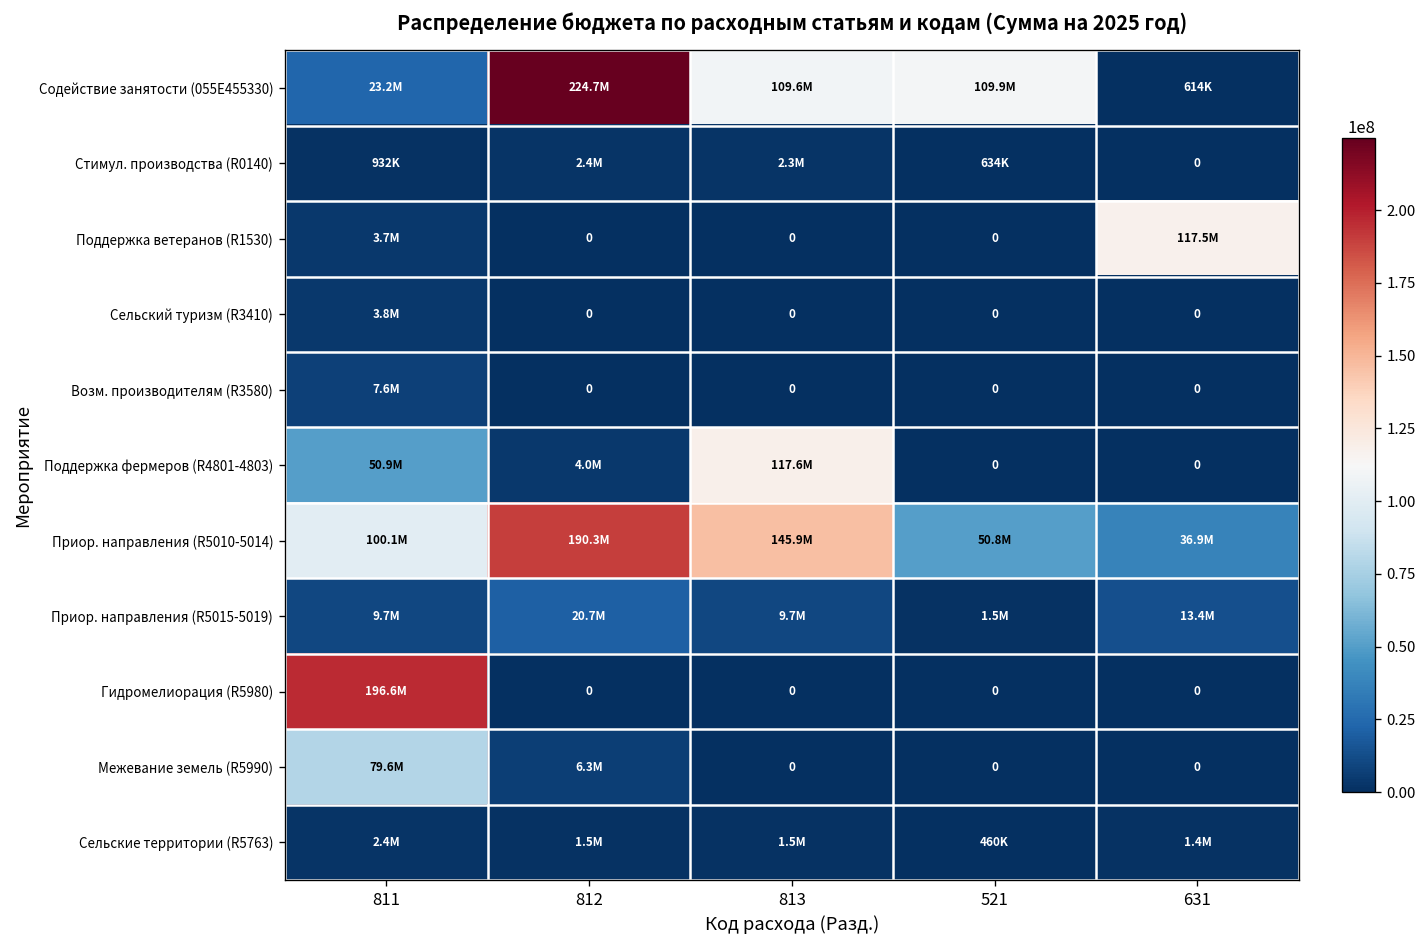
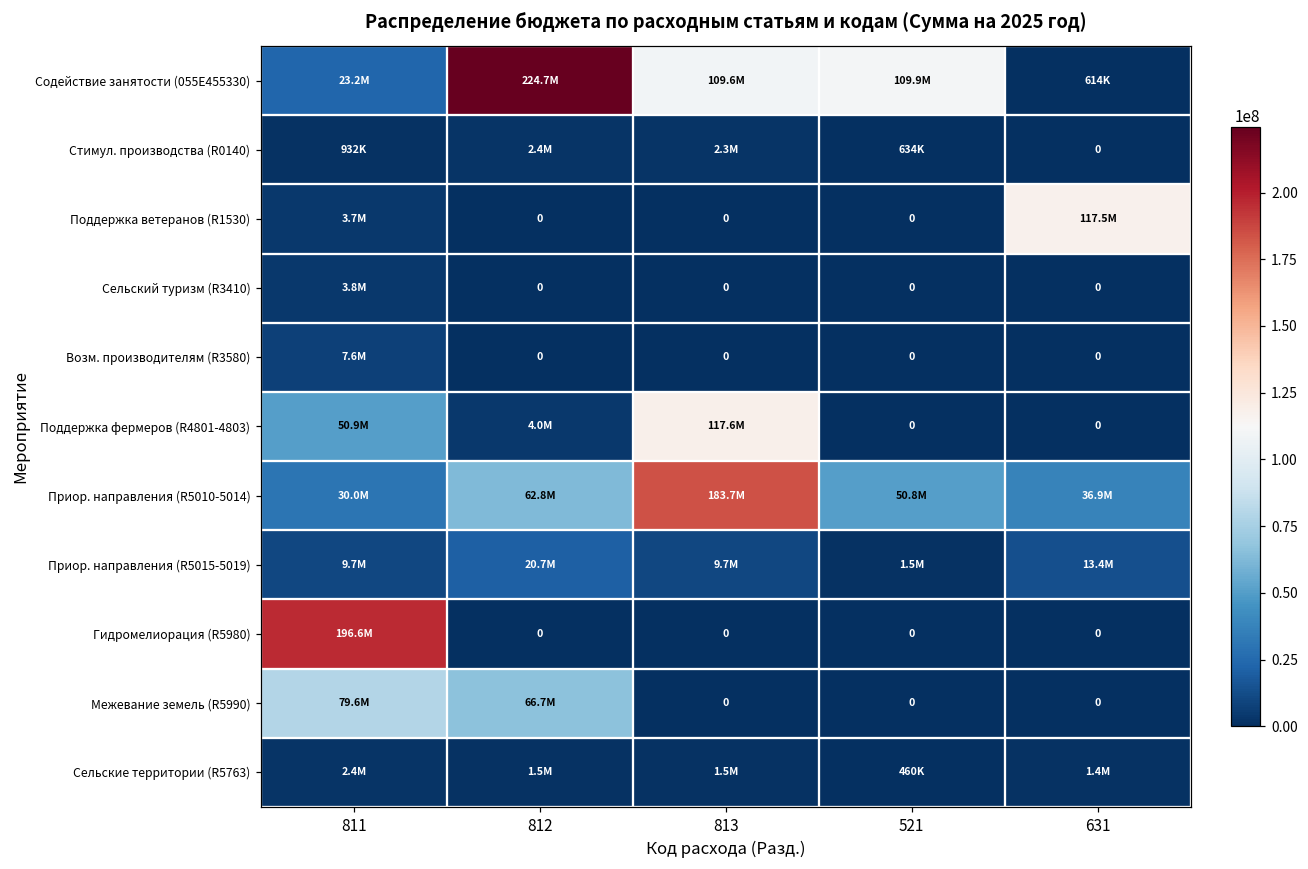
Приор. направления (R5010-5014), 811: 100.1M -> 30.0M
Приор. направления (R5010-5014), 812: 190.3M -> 62.8M
Приор. направления (R5010-5014), 813: 145.9M -> 183.7M
Межевание земель (R5990), 812: 6.3M -> 66.7M
